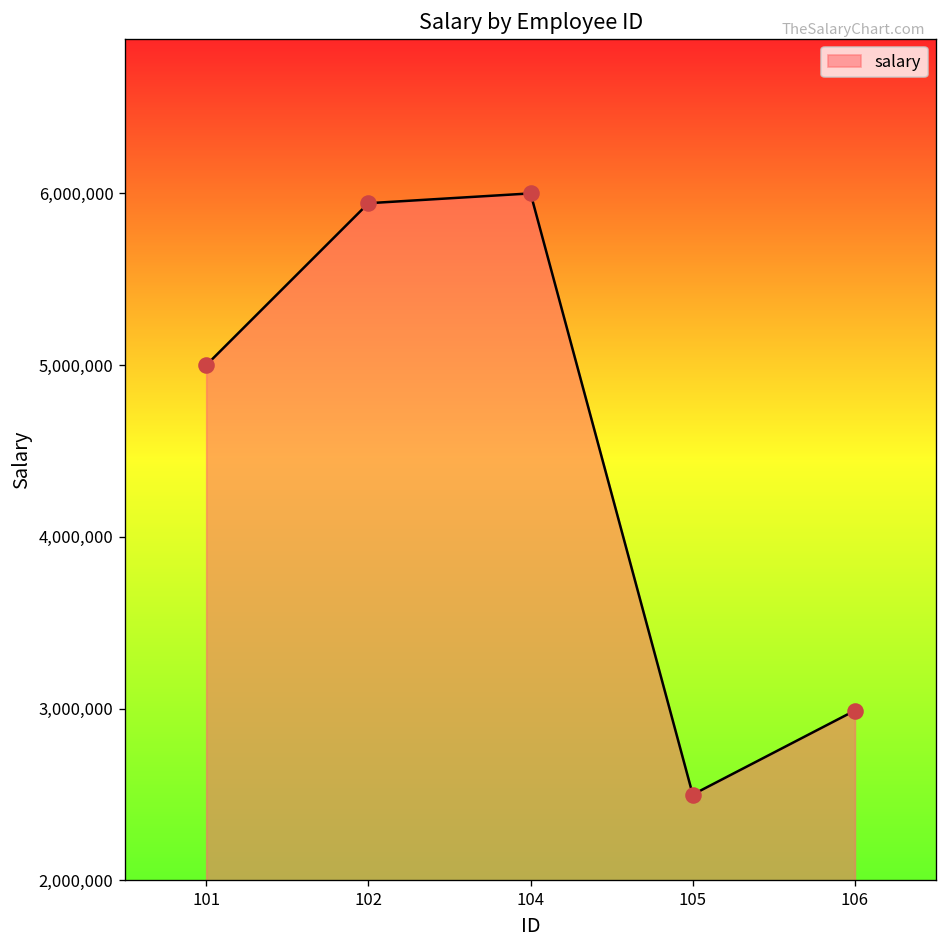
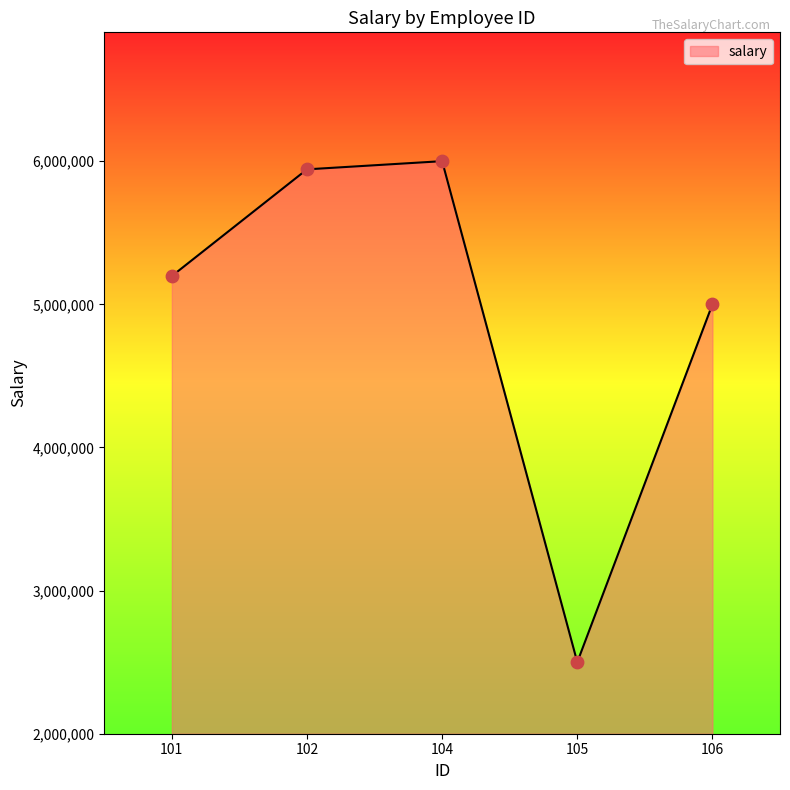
101: 5,000,000 -> 5,200,000
106: 2,990,000 -> 5,000,000
